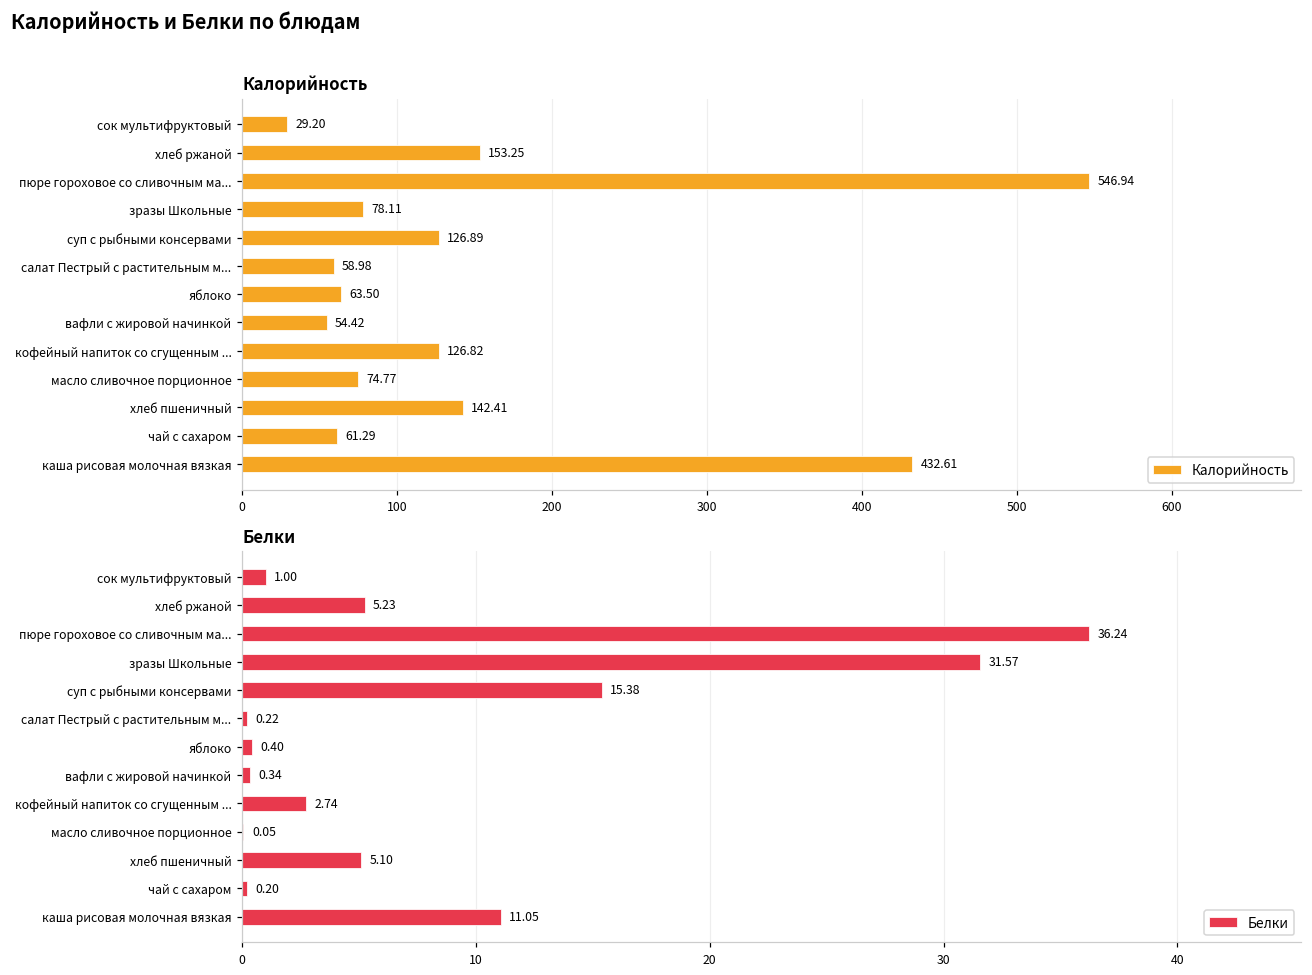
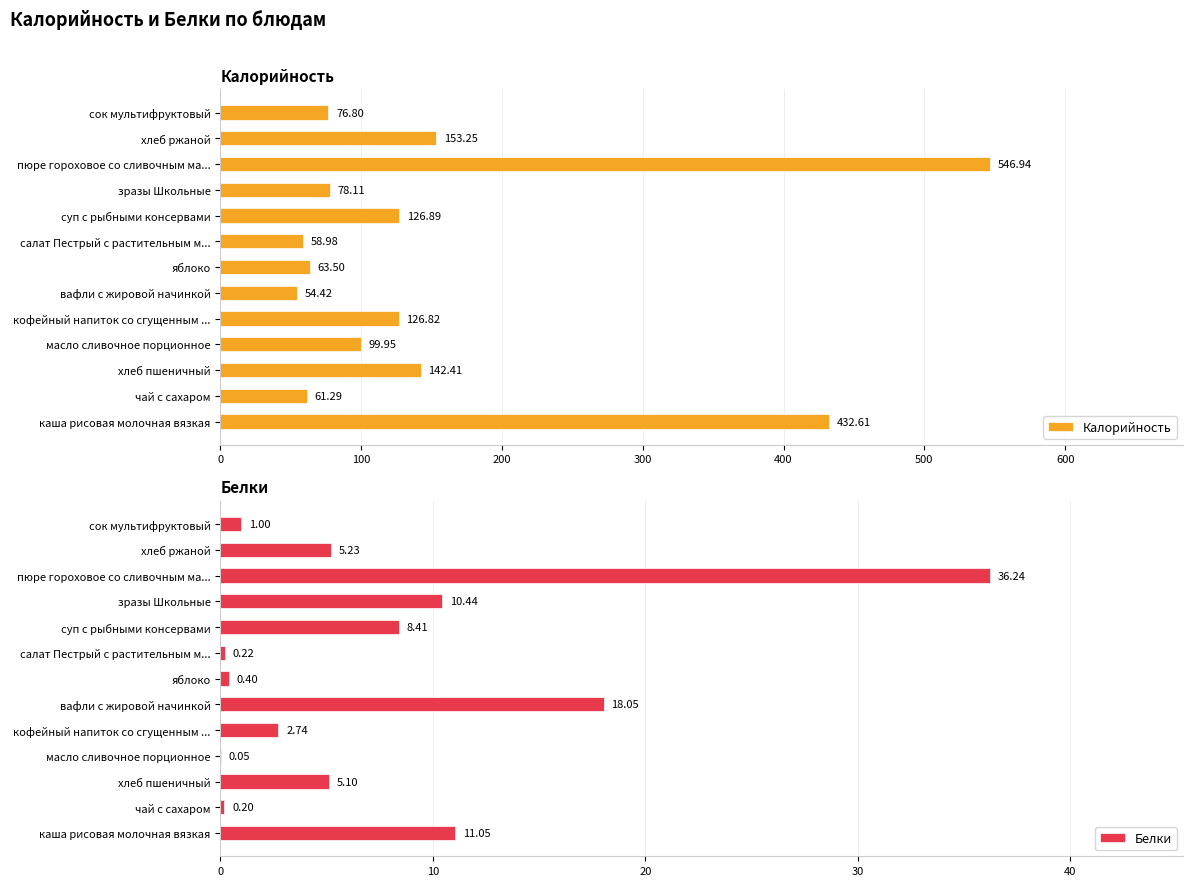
Калорийность, сок мультифруктовый: 29.20 -> 76.80
Калорийность, масло сливочное порционное: 74.77 -> 99.95
Белки, зразы Школьные: 31.57 -> 10.44
Белки, суп с рыбными консервами: 15.38 -> 8.41
Белки, вафли с жировой начинкой: 0.34 -> 18.05
